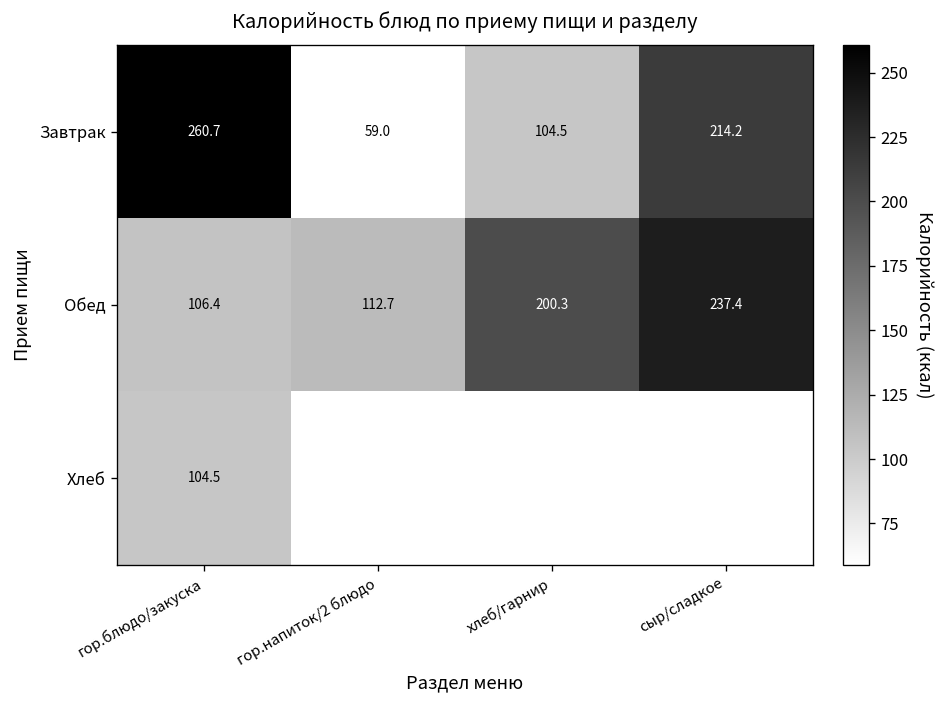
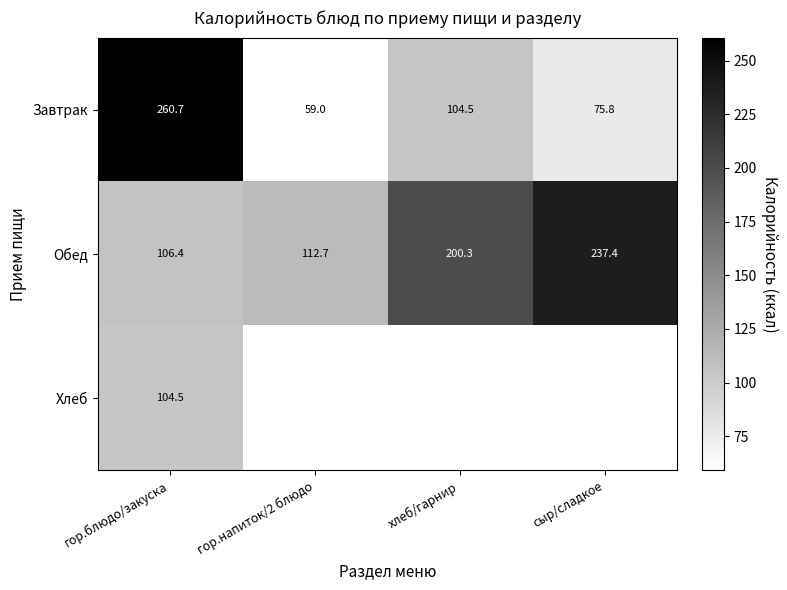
Завтрак, сыр/сладкое: 214.2 -> 75.8
